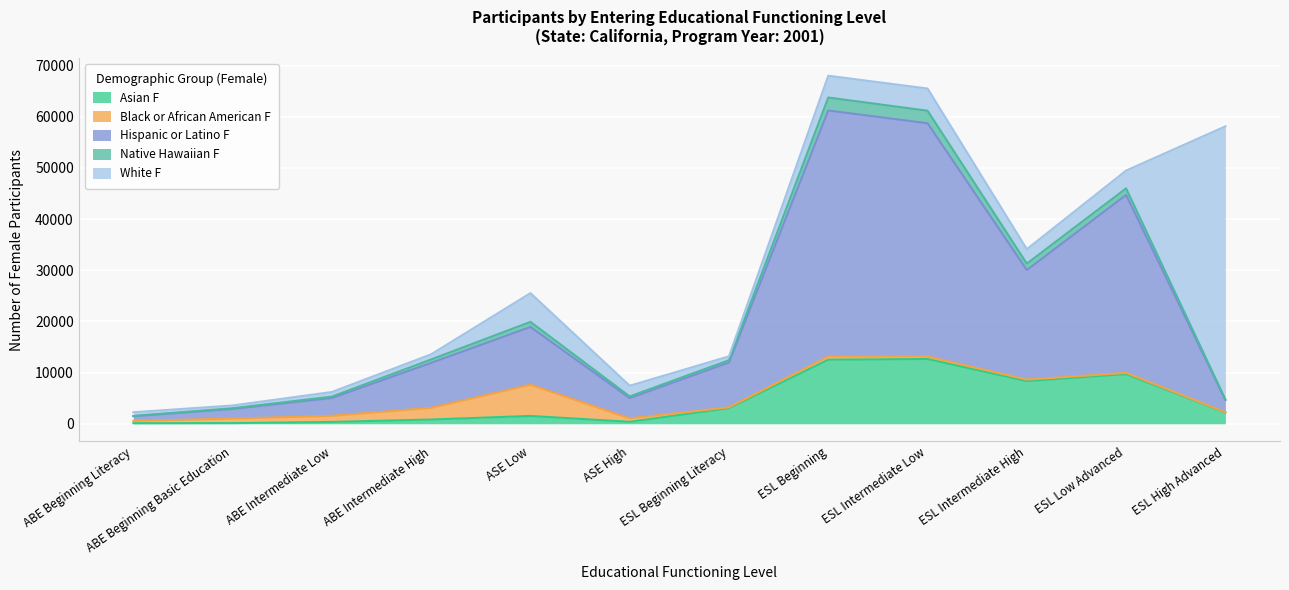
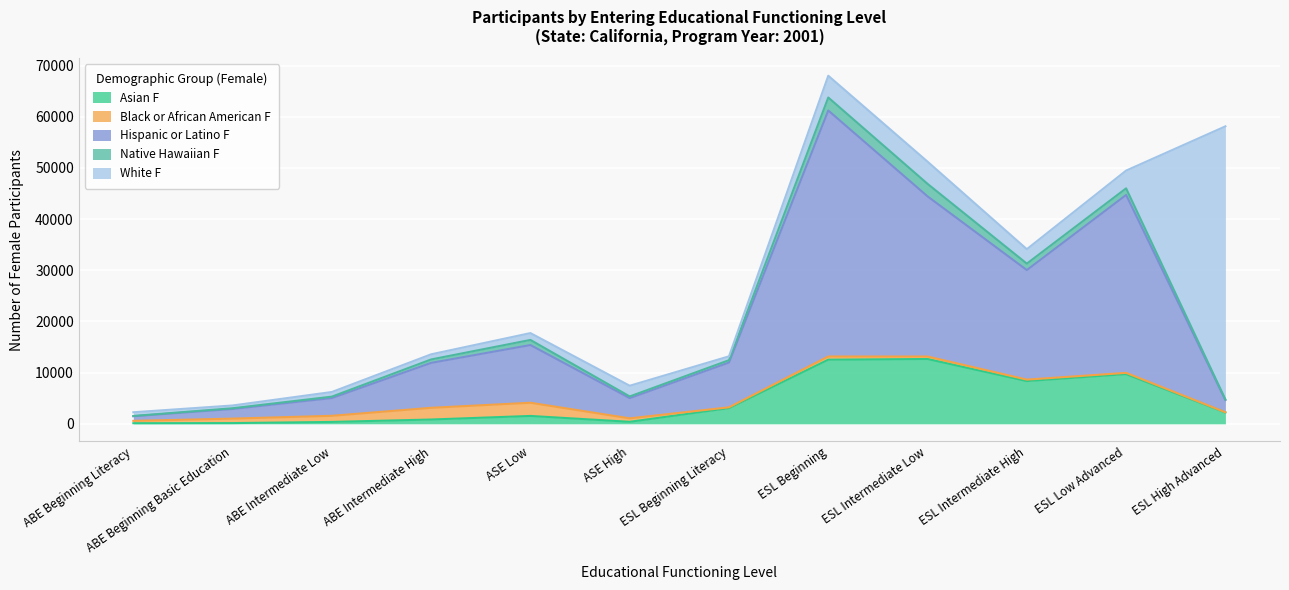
Black or African American F, ASE Low: 6000 -> 3000
White F, ASE Low: 6000 -> 1000
Hispanic or Latino F, ESL Intermediate Low: 46000 -> 31000
